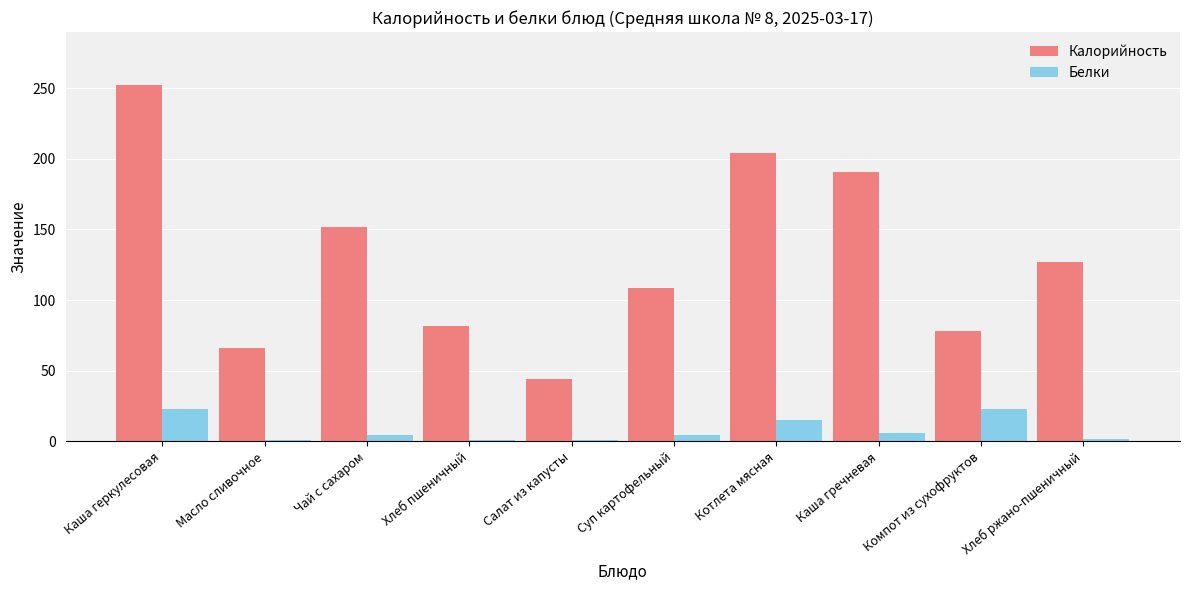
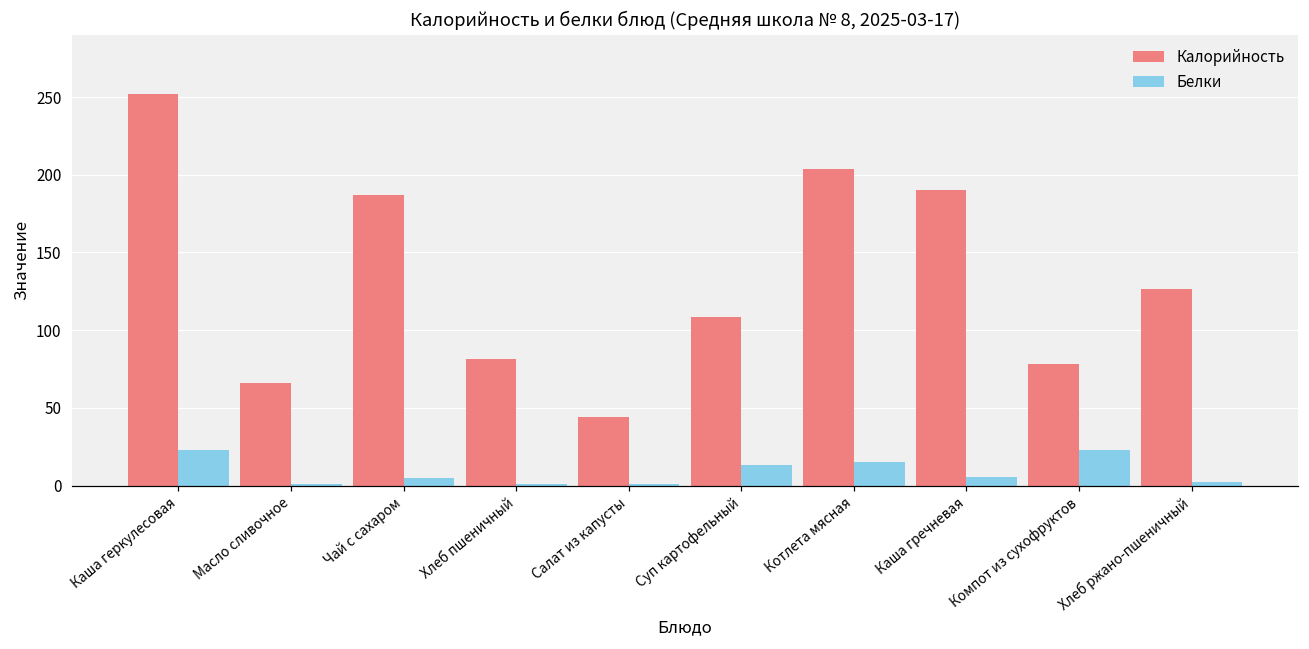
Калорийность, Чай с сахаром: 152 -> 187
Белки, Суп картофельный: 5 -> 13
